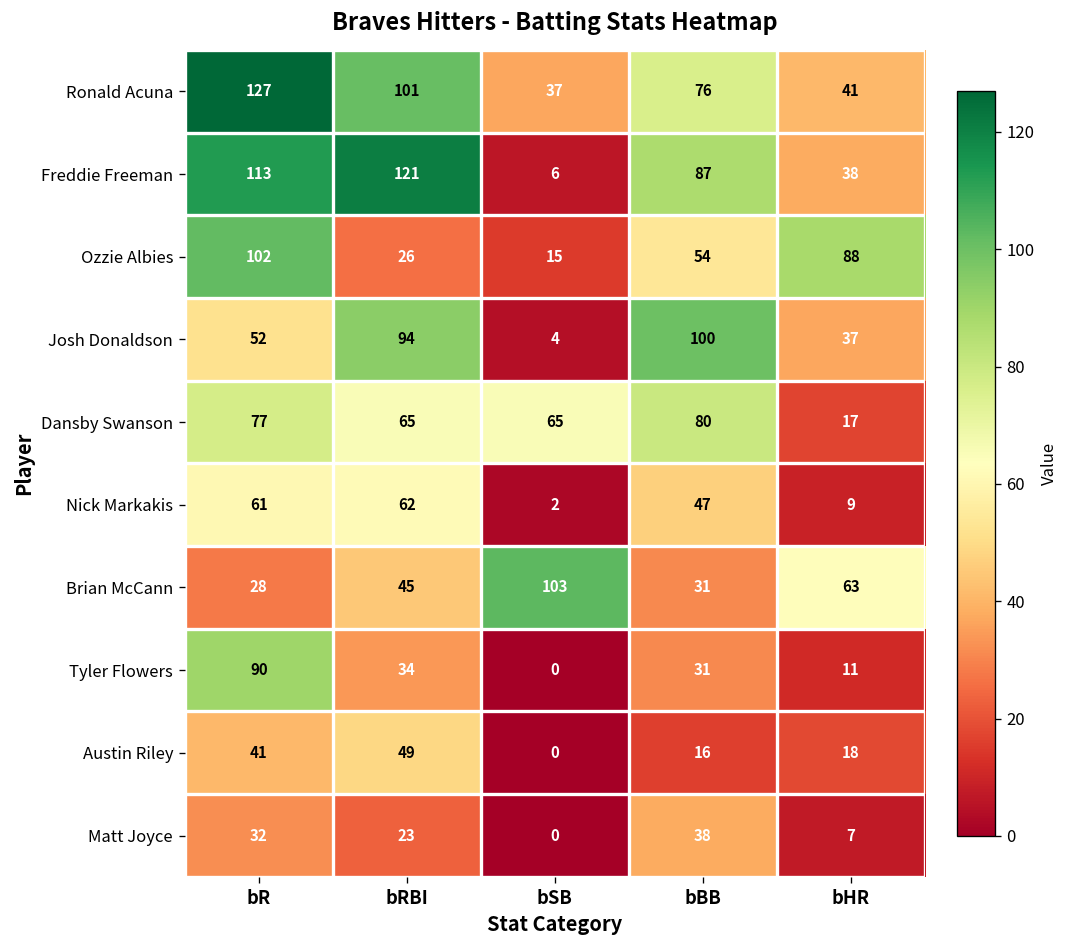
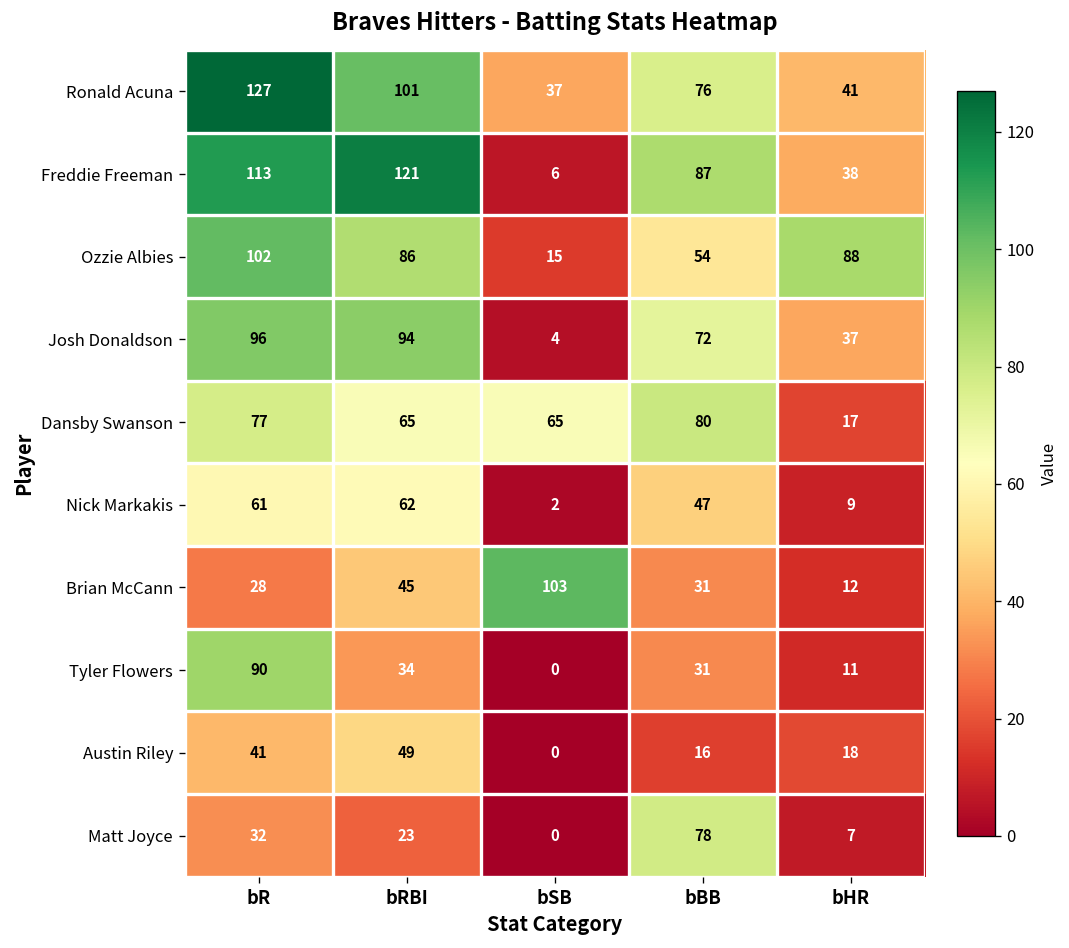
Ozzie Albies, bRBI: 26 -> 86
Josh Donaldson, bR: 52 -> 96
Josh Donaldson, bBB: 100 -> 72
Brian McCann, bHR: 63 -> 12
Matt Joyce, bBB: 38 -> 78
